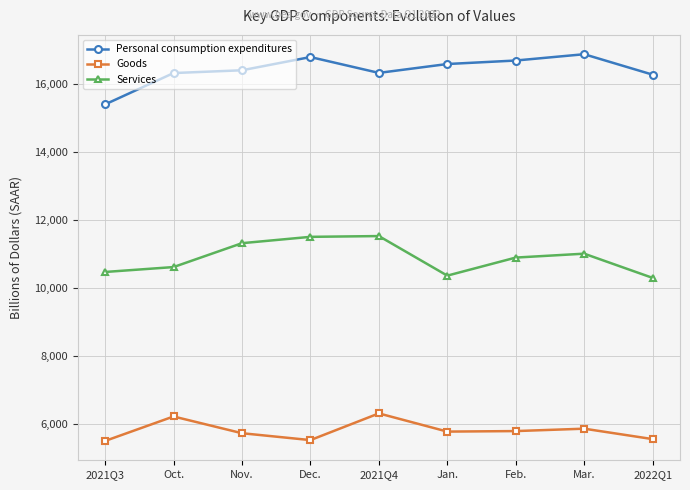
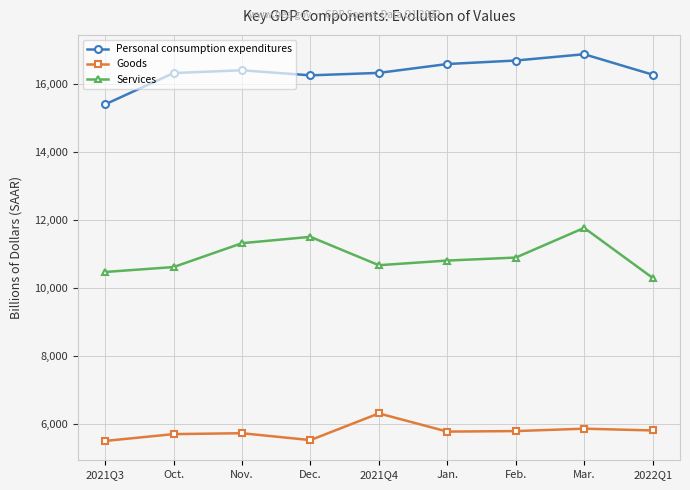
Goods, Oct.: 6,200 -> 5,700
Personal consumption expenditures, Dec.: 16,800 -> 16,200
Services, 2021Q4: 11,500 -> 10,700
Services, Jan.: 10,400 -> 10,800
Services, Mar.: 11,000 -> 11,800
Goods, 2022Q1: 5,600 -> 5,800
